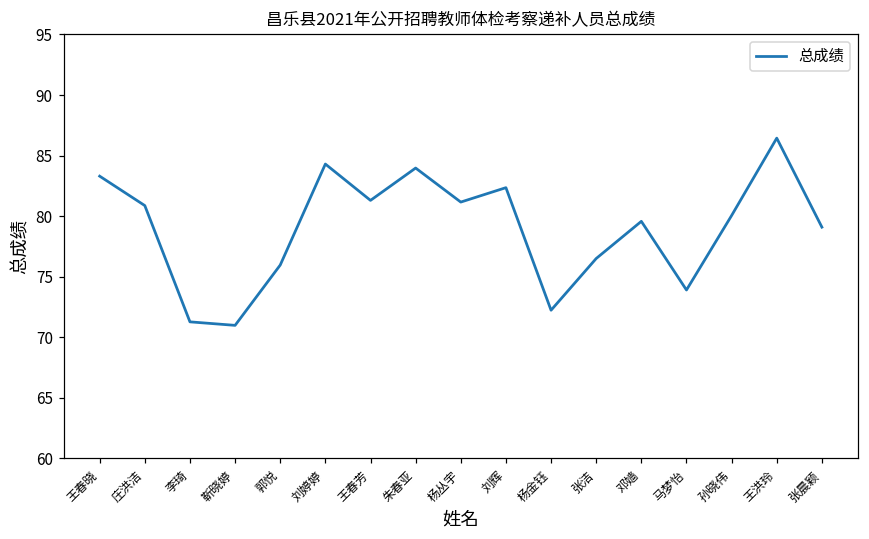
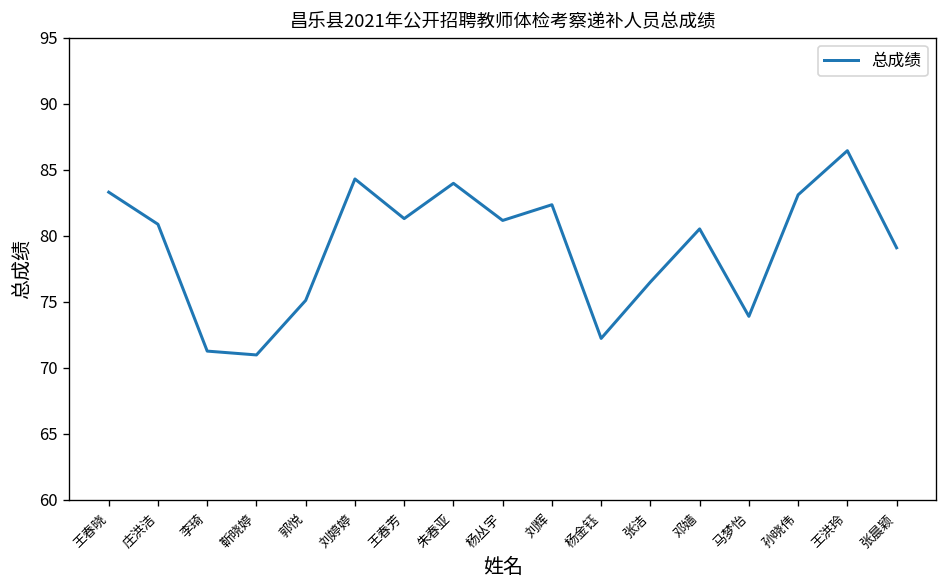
郭悦: 76.0 -> 75.1
邓嫱: 79.6 -> 80.5
孙晓伟: 80.1 -> 83.1
